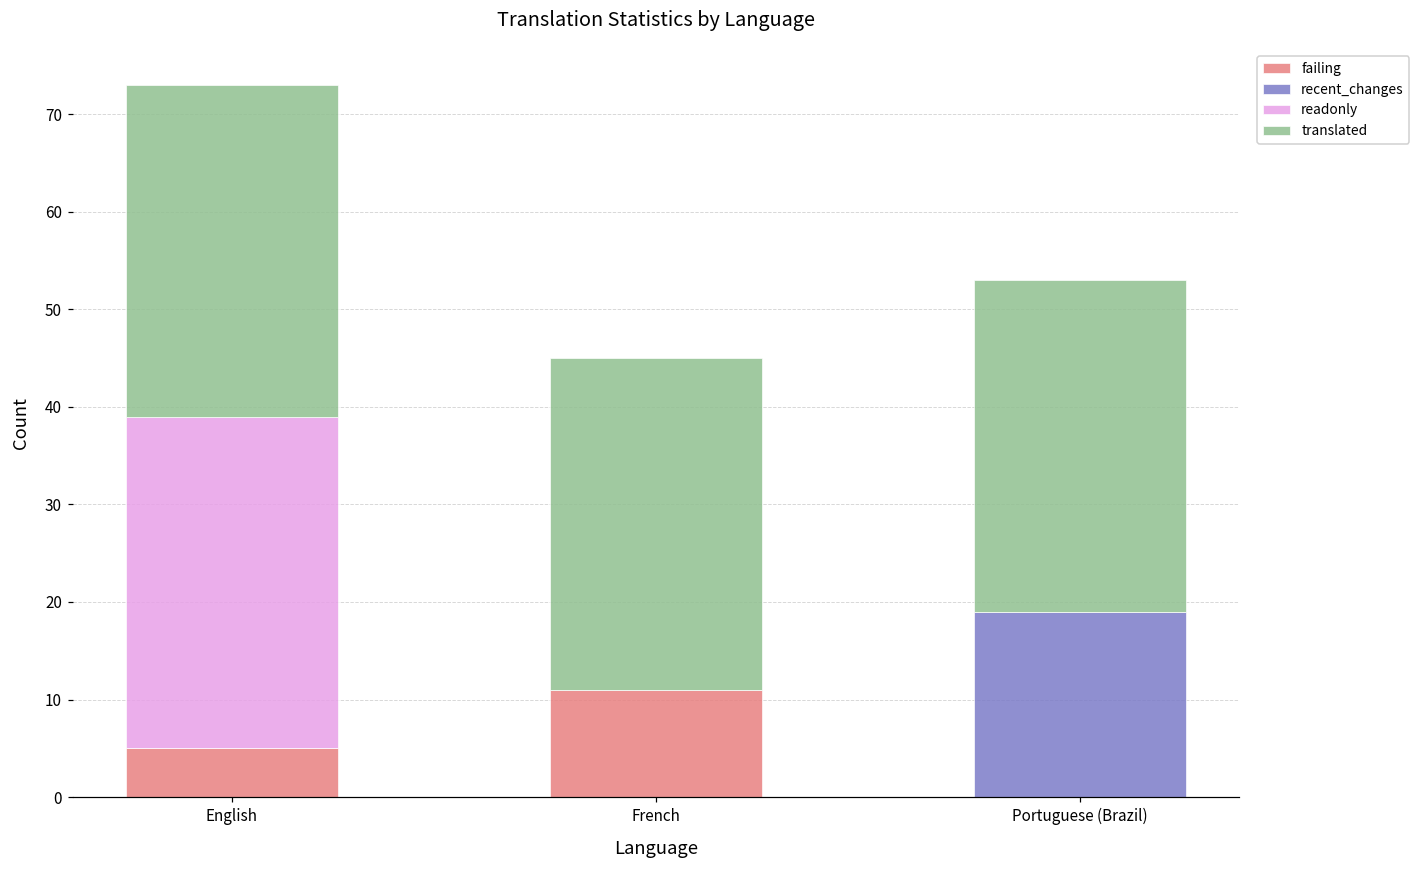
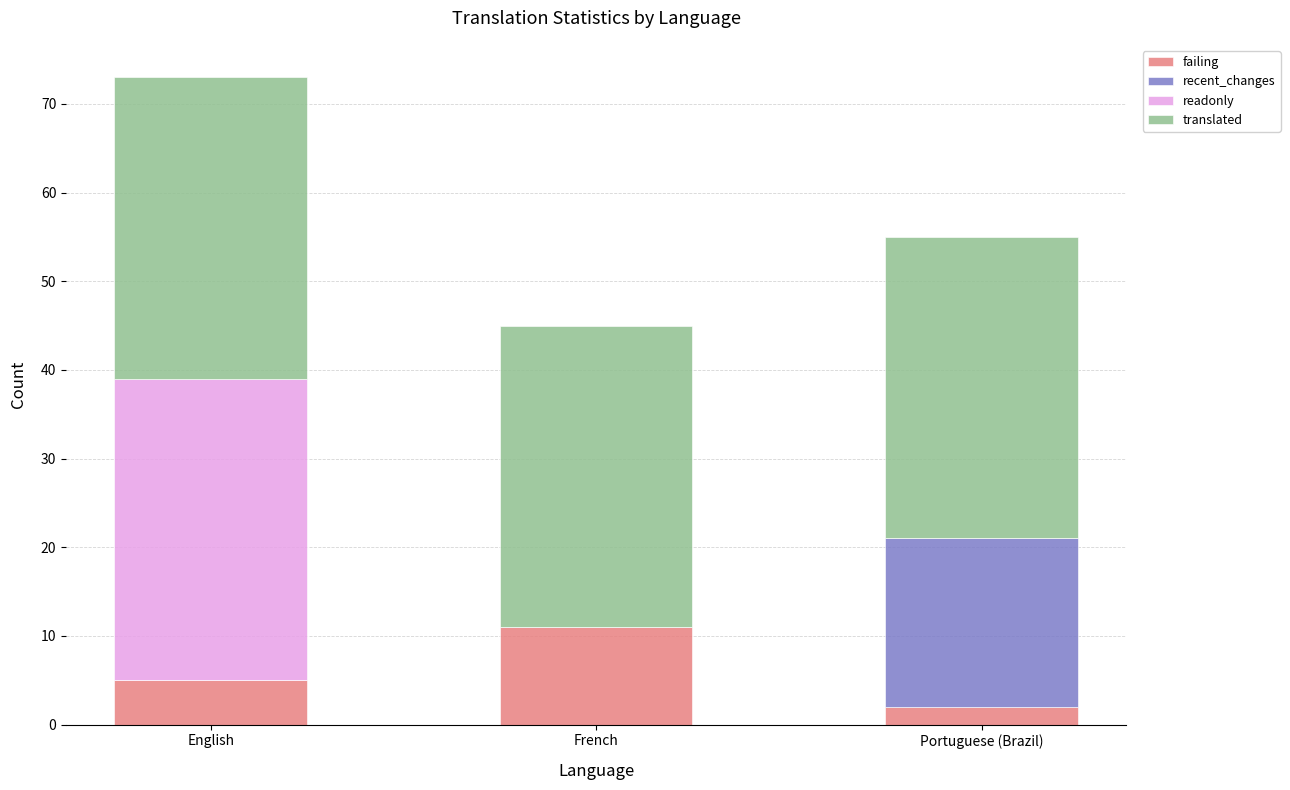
failing, Portuguese (Brazil): 0 -> 2
